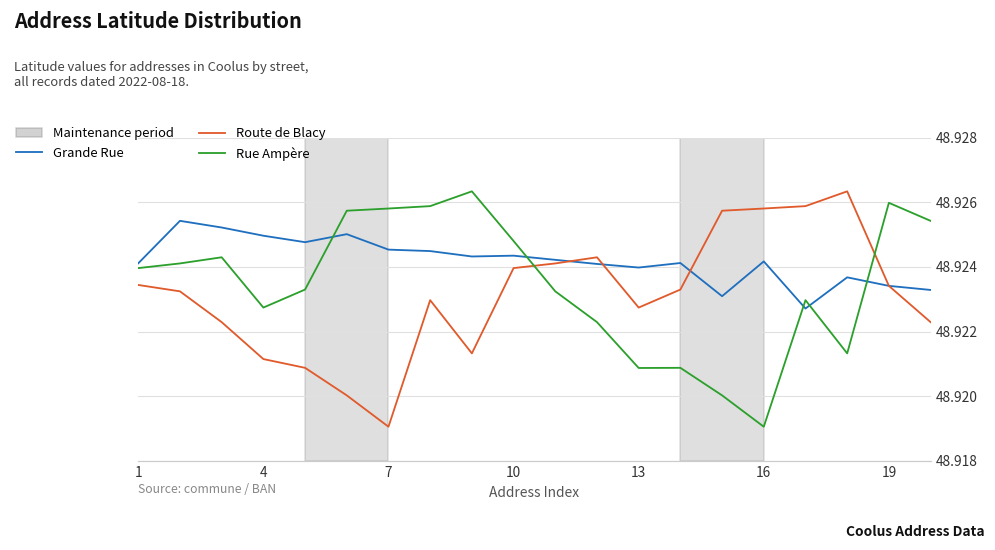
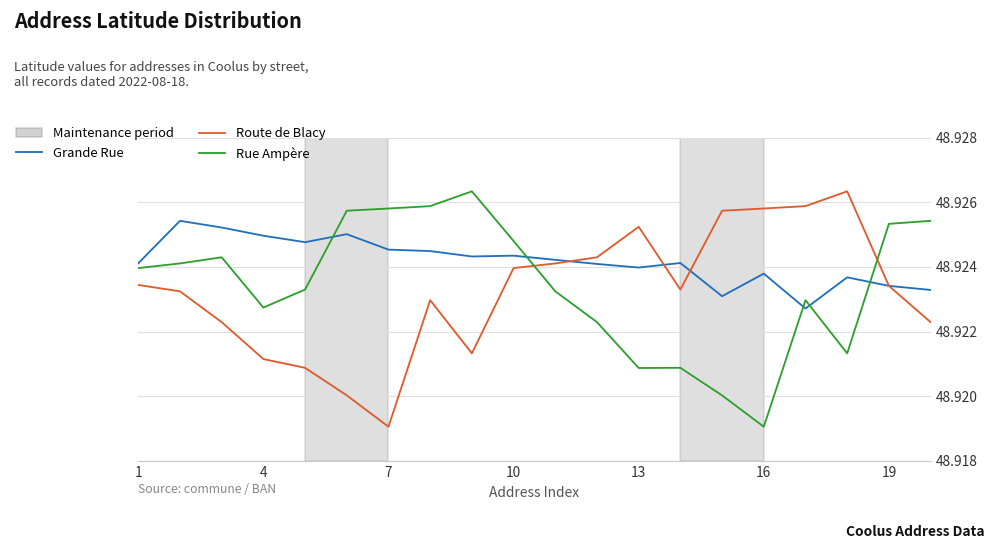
Route de Blacy, 13: 48.9227 -> 48.9252
Grande Rue, 16: 48.9242 -> 48.9238
Rue Ampère, 19: 48.9260 -> 48.9253
